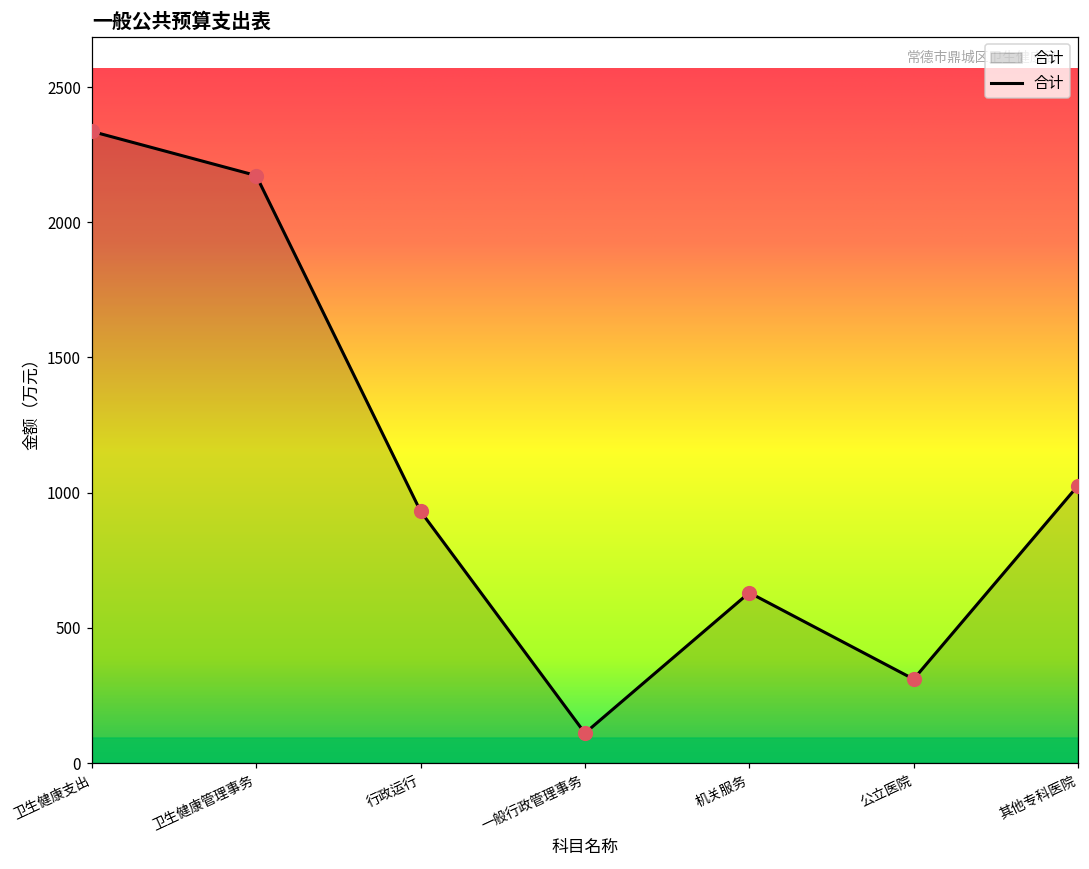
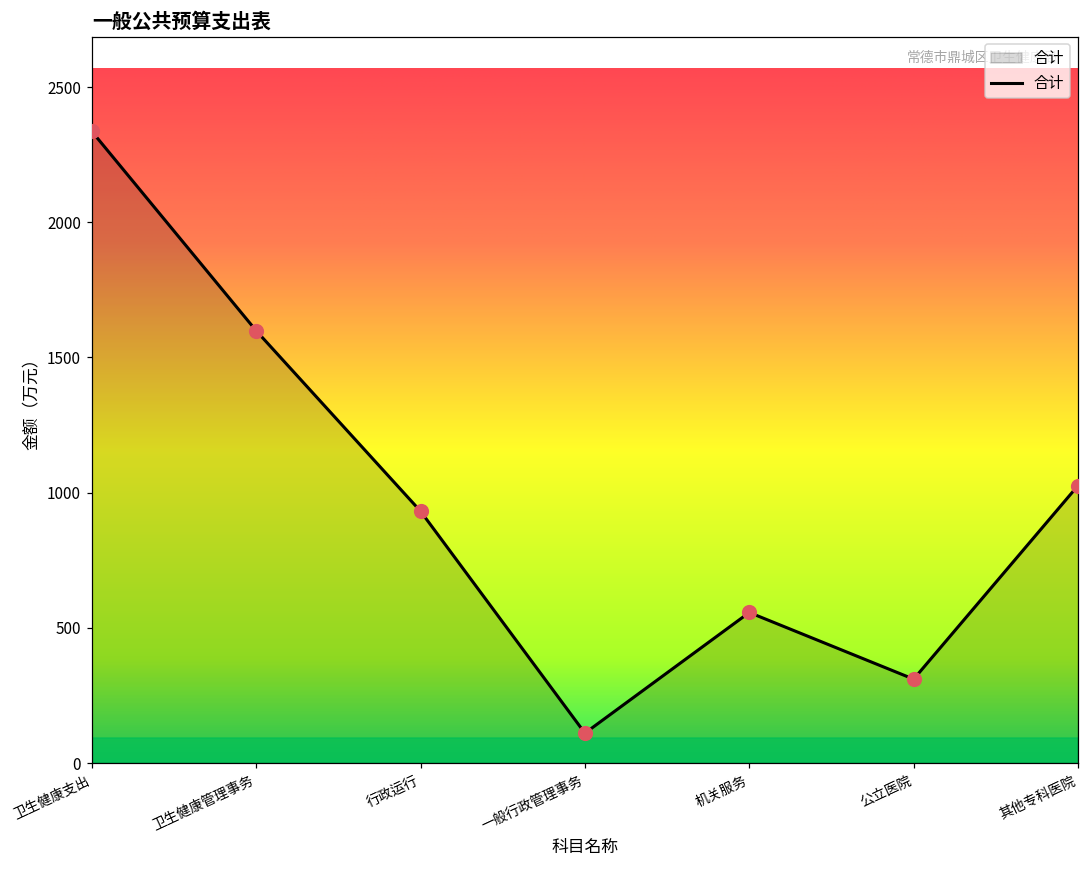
卫生健康管理事务: 2170 -> 1600
机关服务: 630 -> 560
